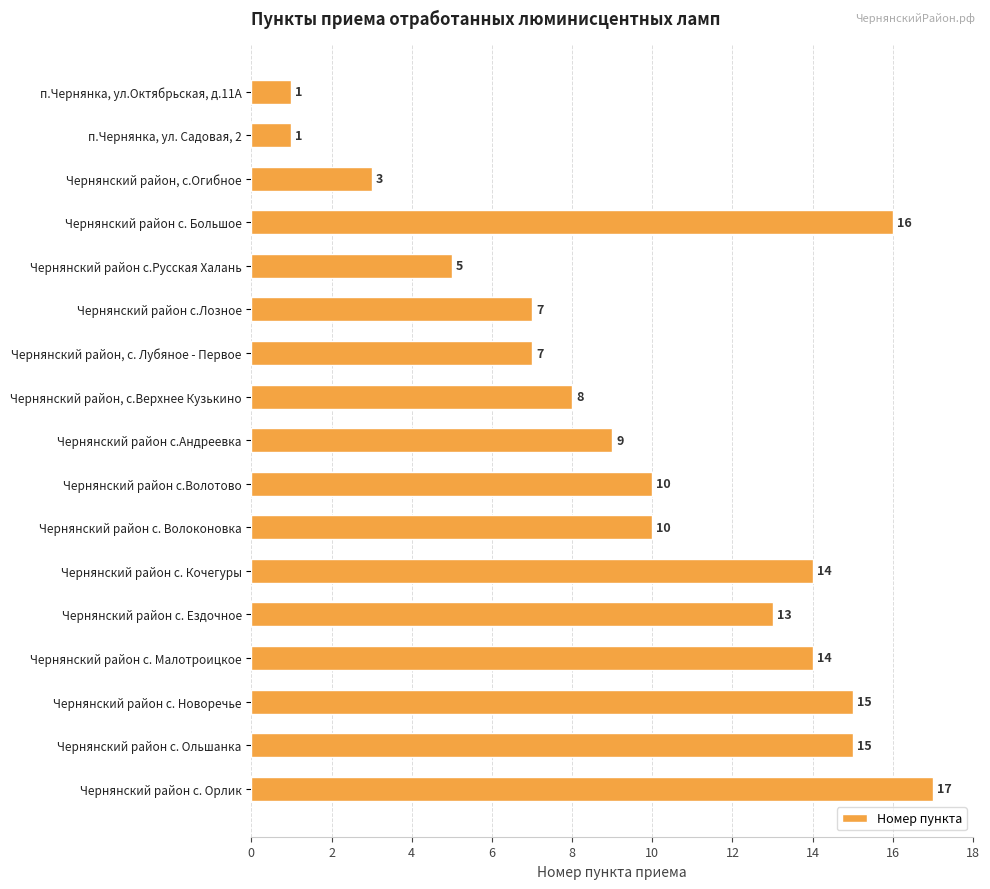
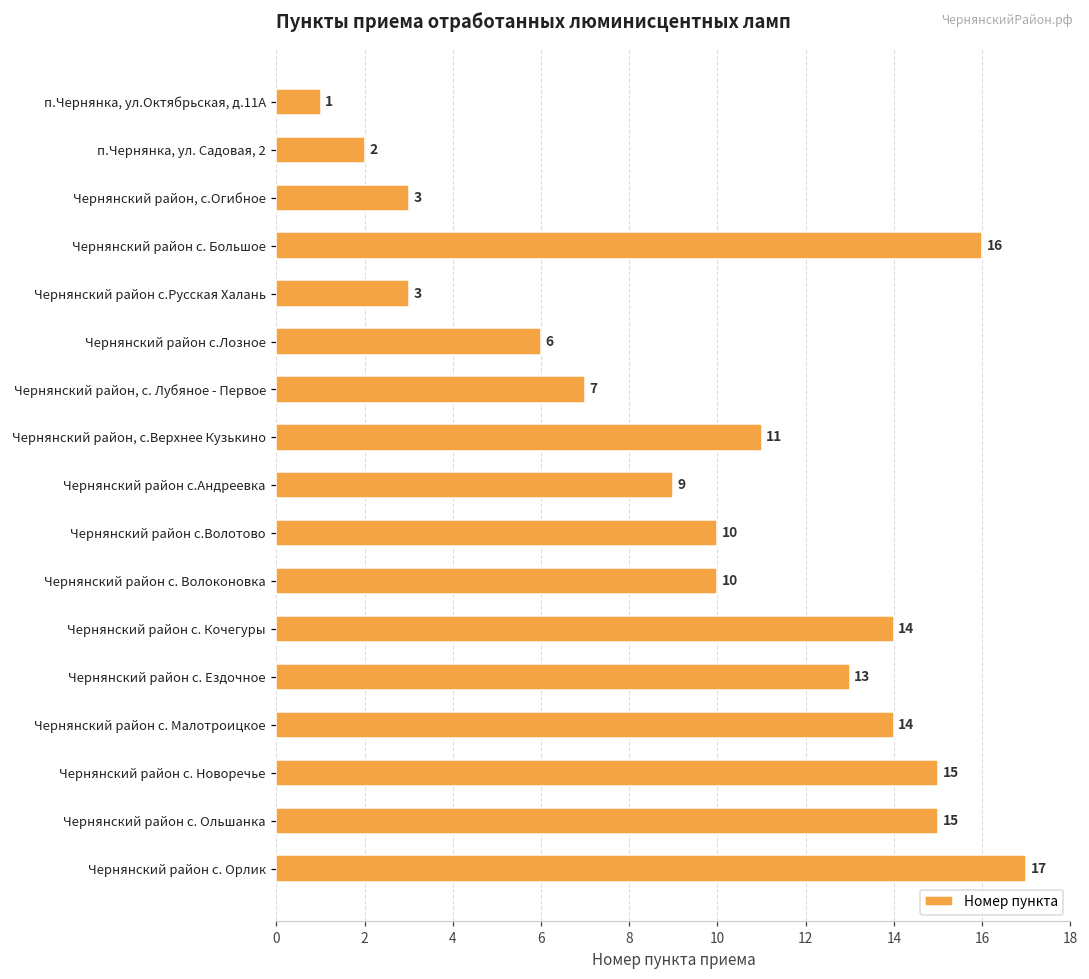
п.Чернянка, ул. Садовая, 2: 1 -> 2
Чернянский район с.Русская Халань: 5 -> 3
Чернянский район с.Лозное: 7 -> 6
Чернянский район, с.Верхнее Кузькино: 8 -> 11
